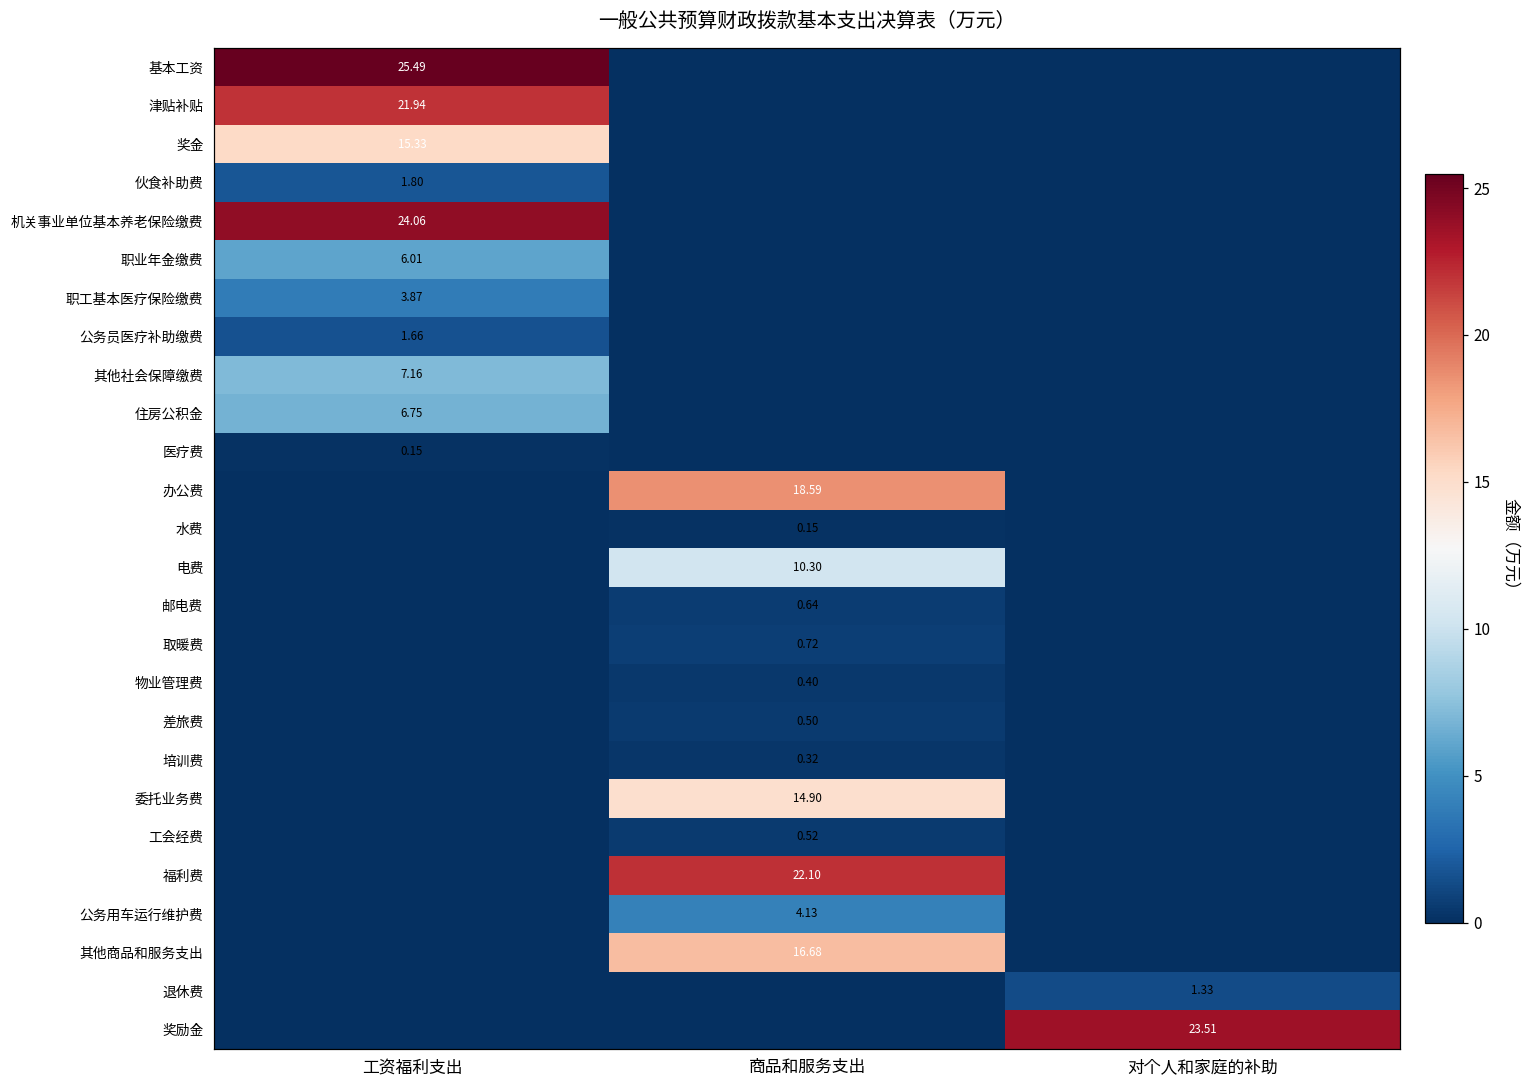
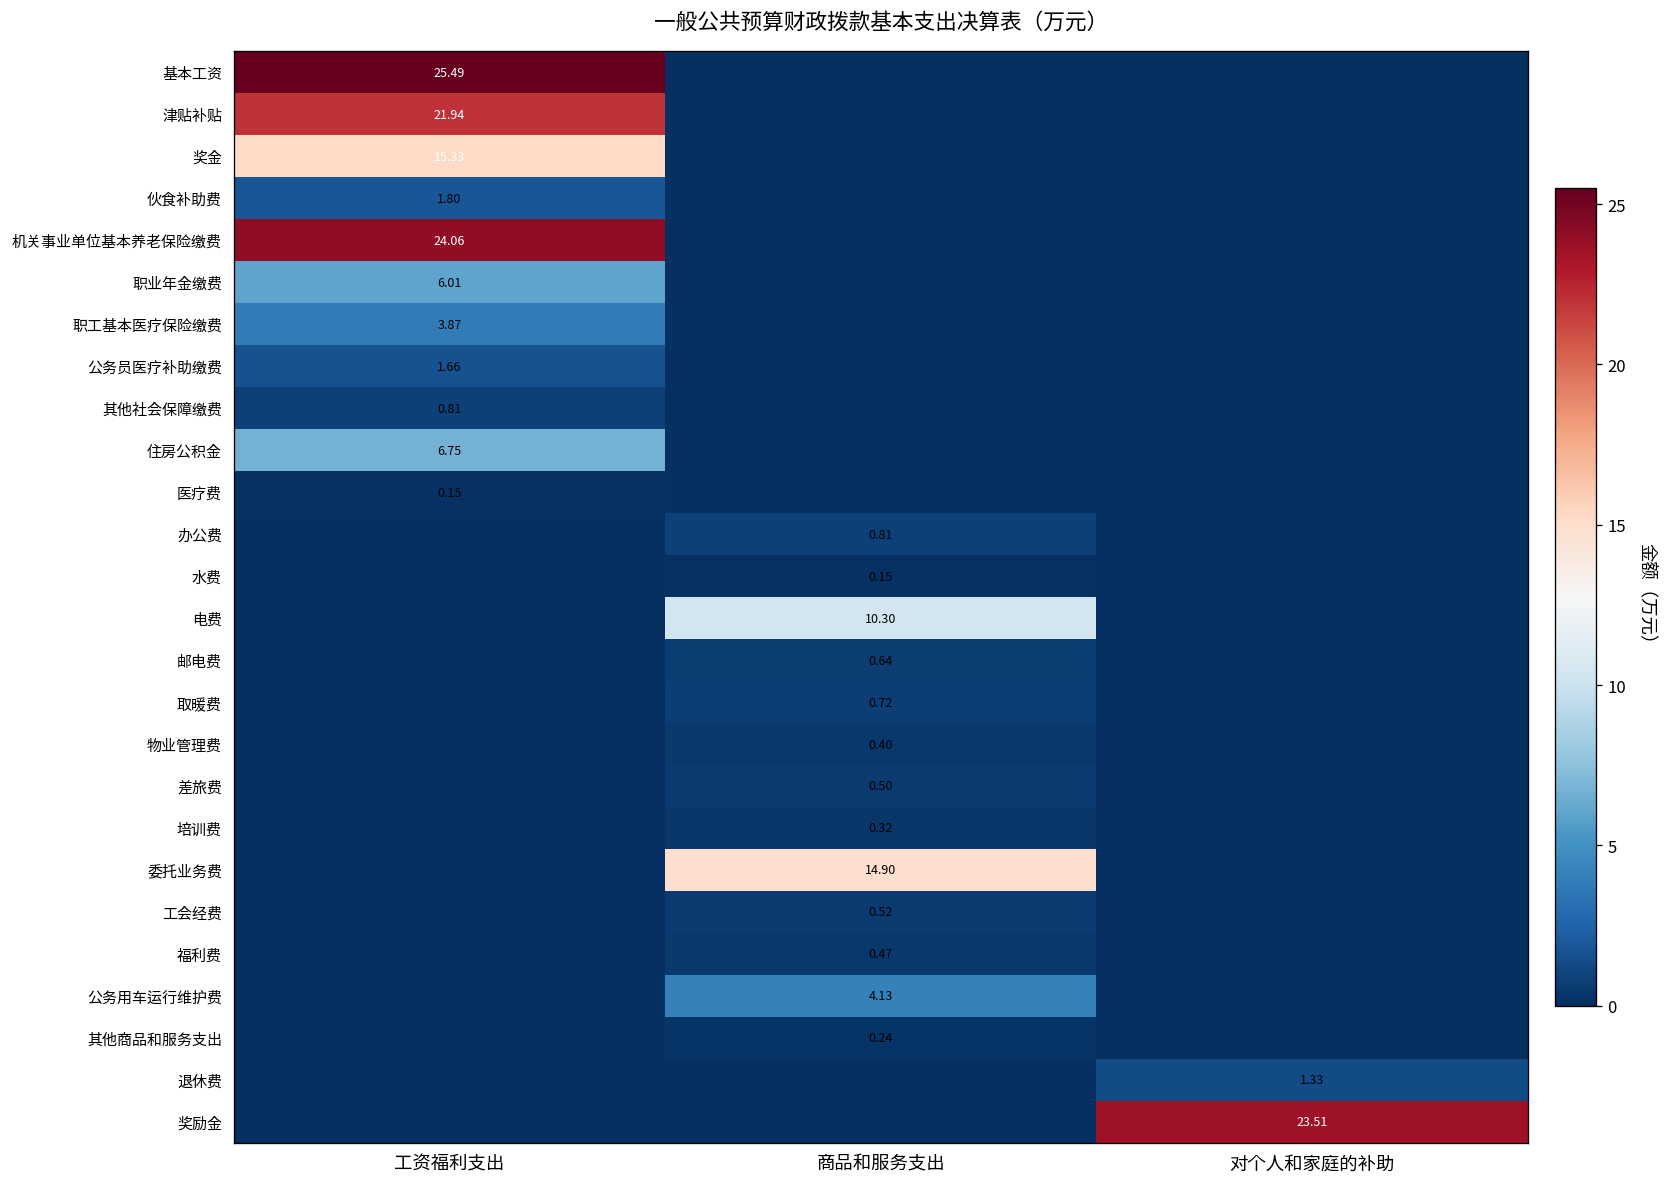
其他社会保障缴费, 工资福利支出: 7.16 -> 0.81
办公费, 商品和服务支出: 18.59 -> 0.81
福利费, 商品和服务支出: 22.10 -> 0.47
其他商品和服务支出, 商品和服务支出: 16.68 -> 0.24
